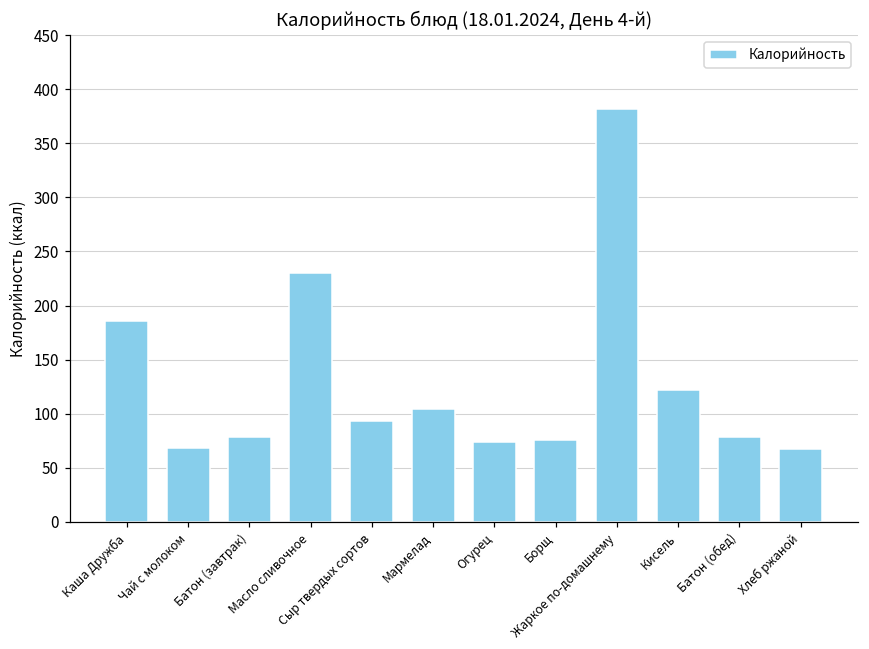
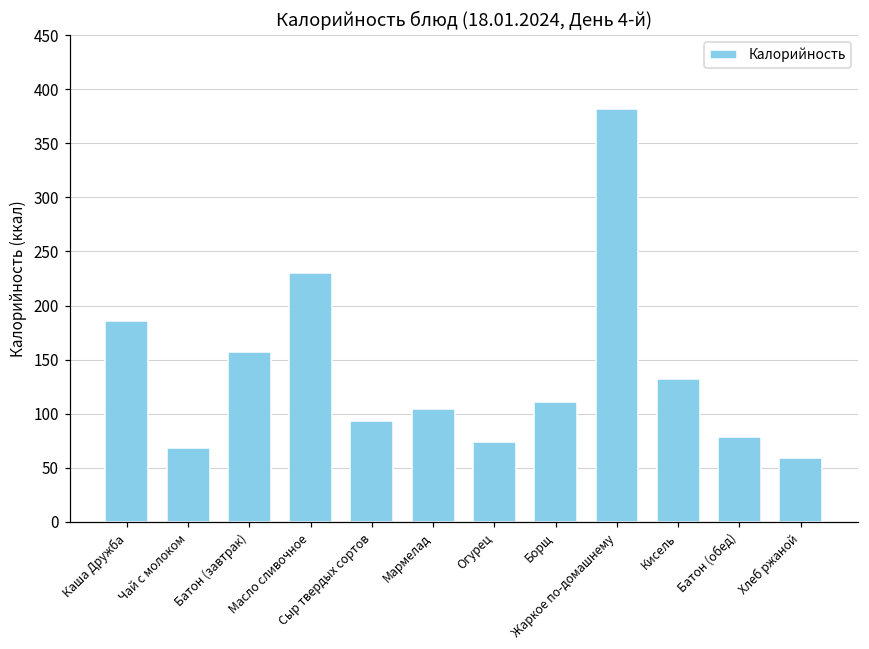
Батон (завтрак): 80 -> 160
Борщ: 80 -> 110
Кисель: 120 -> 130
Хлеб ржаной: 70 -> 60
